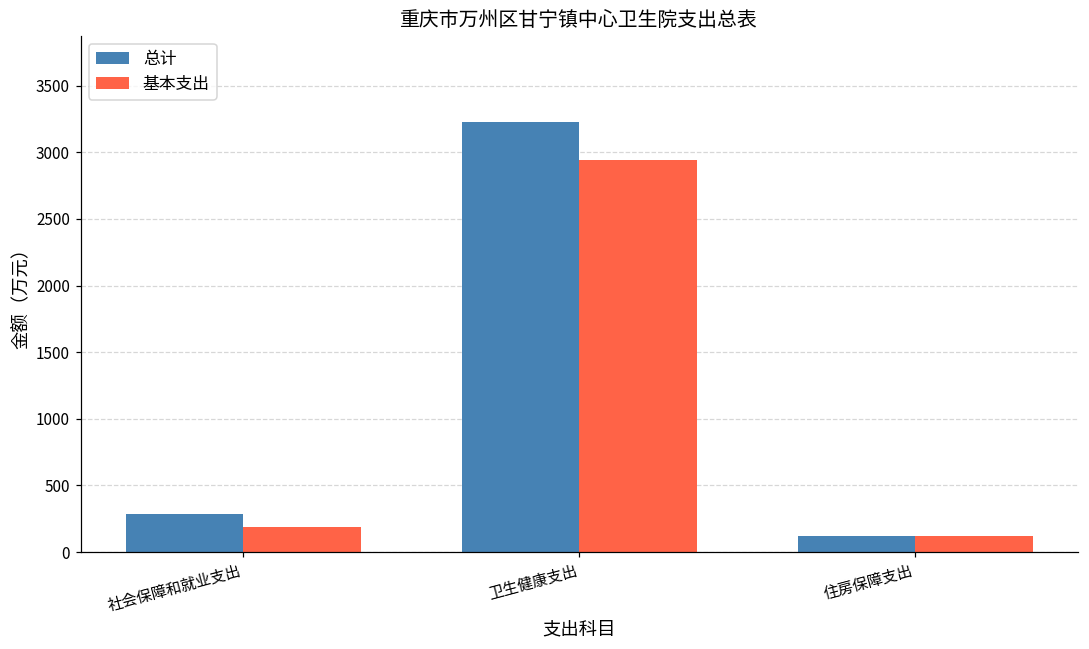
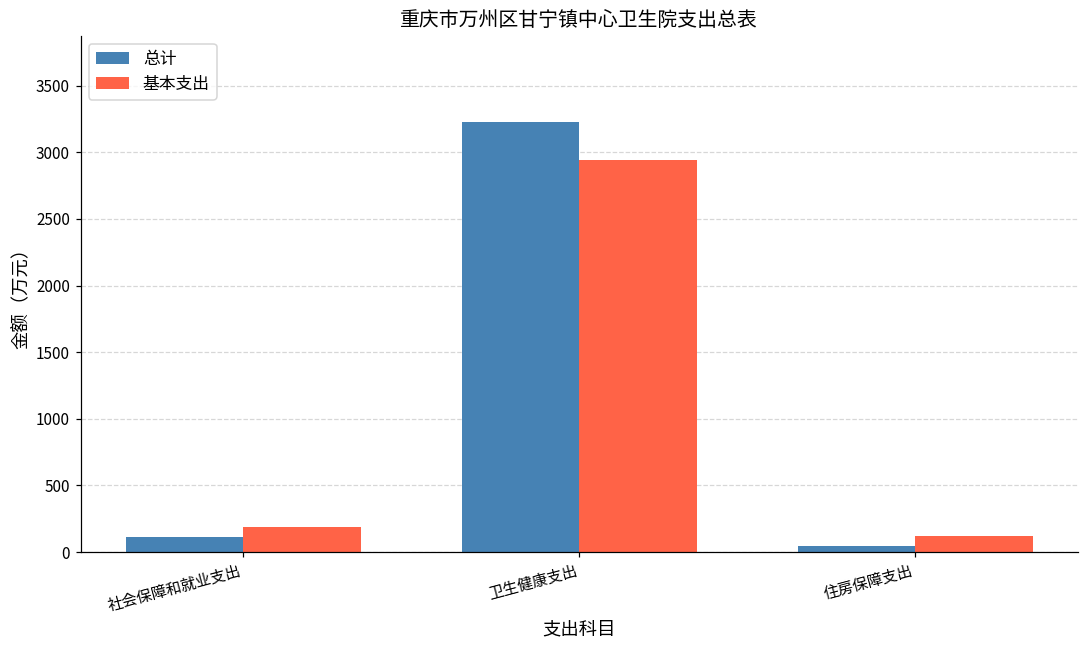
总计, 社会保障和就业支出: 290 -> 110
总计, 住房保障支出: 120 -> 50
